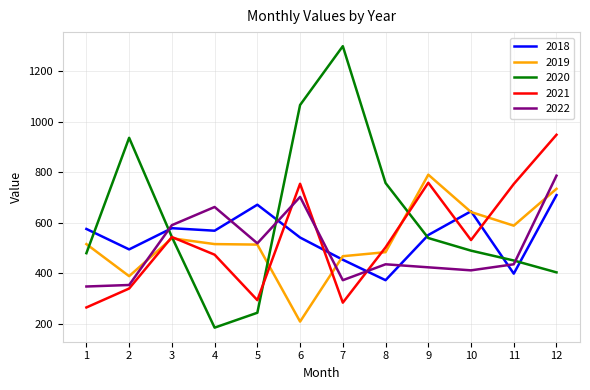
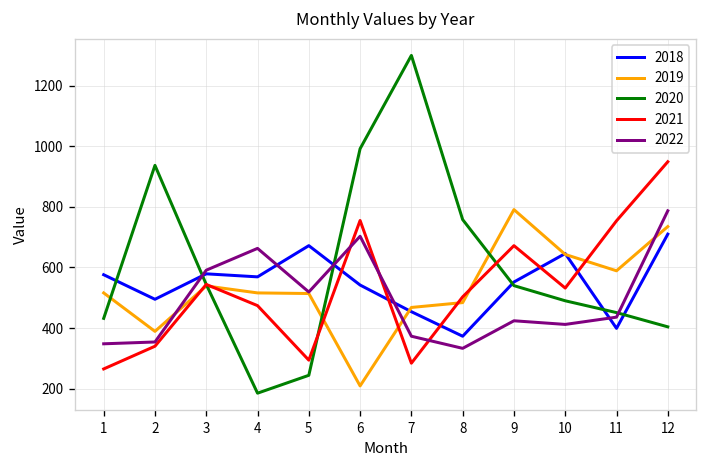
2020, 1: 480 -> 430
2020, 6: 1070 -> 990
2022, 8: 440 -> 330
2021, 9: 760 -> 670
